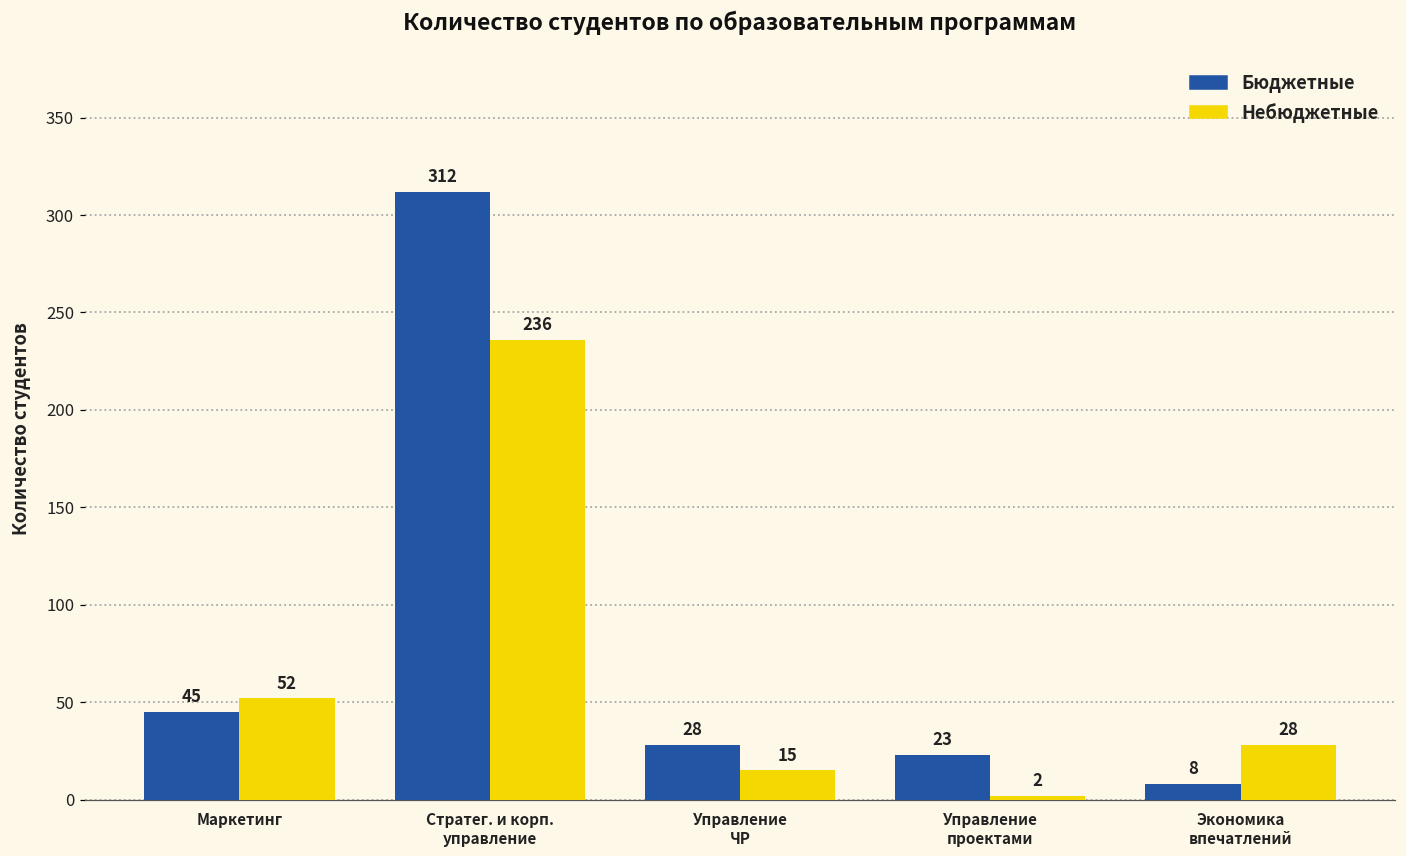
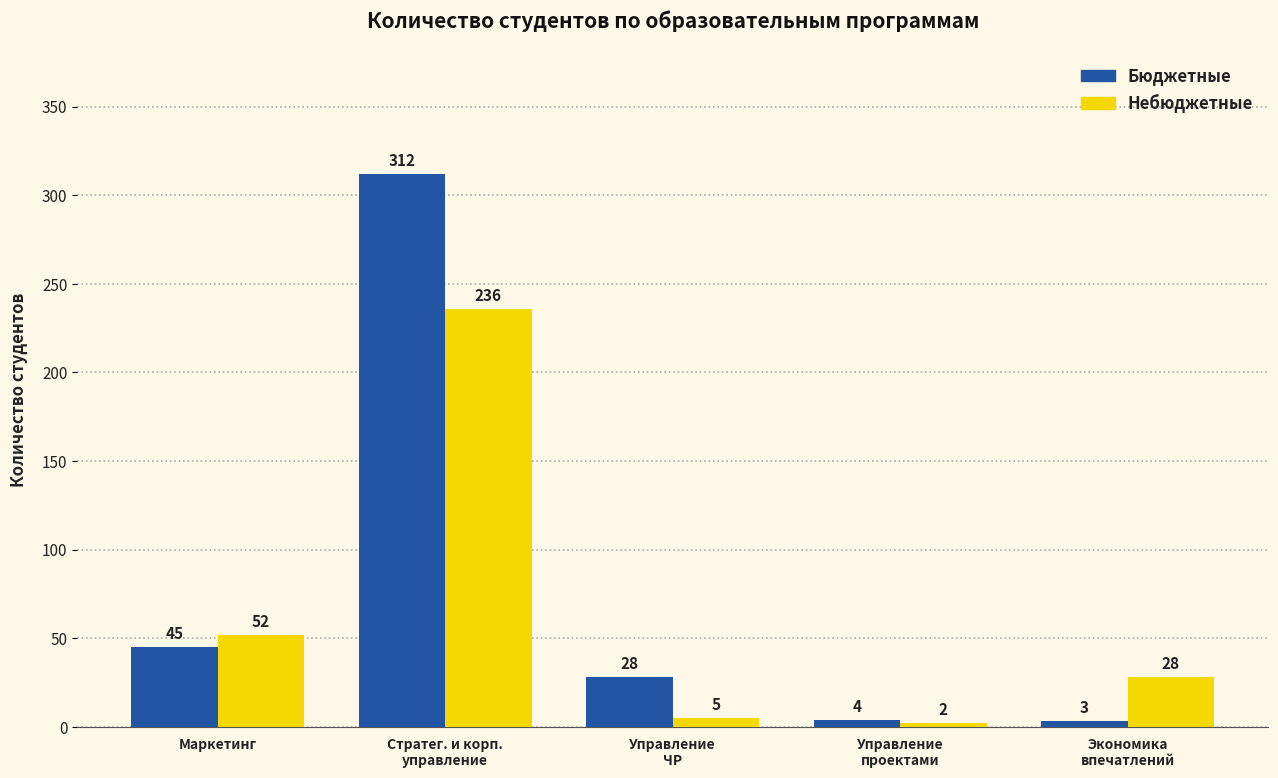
Небюджетные, Управление ЧР: 15 -> 5
Бюджетные, Управление проектами: 23 -> 4
Бюджетные, Экономика впечатлений: 8 -> 3
